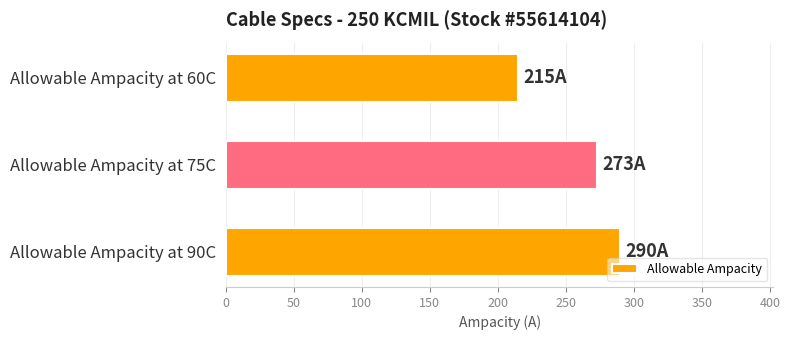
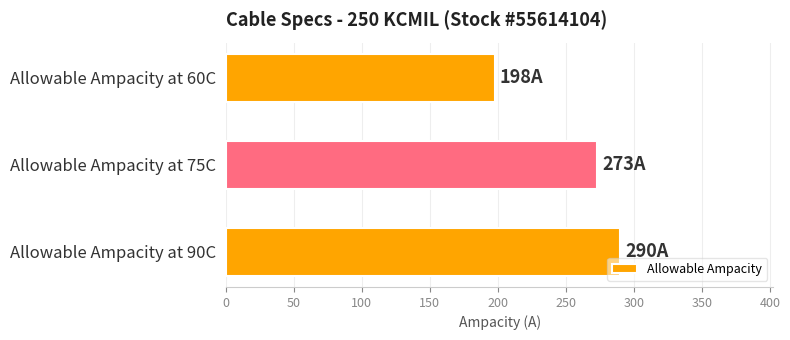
Allowable Ampacity at 60C: 215A -> 198A
